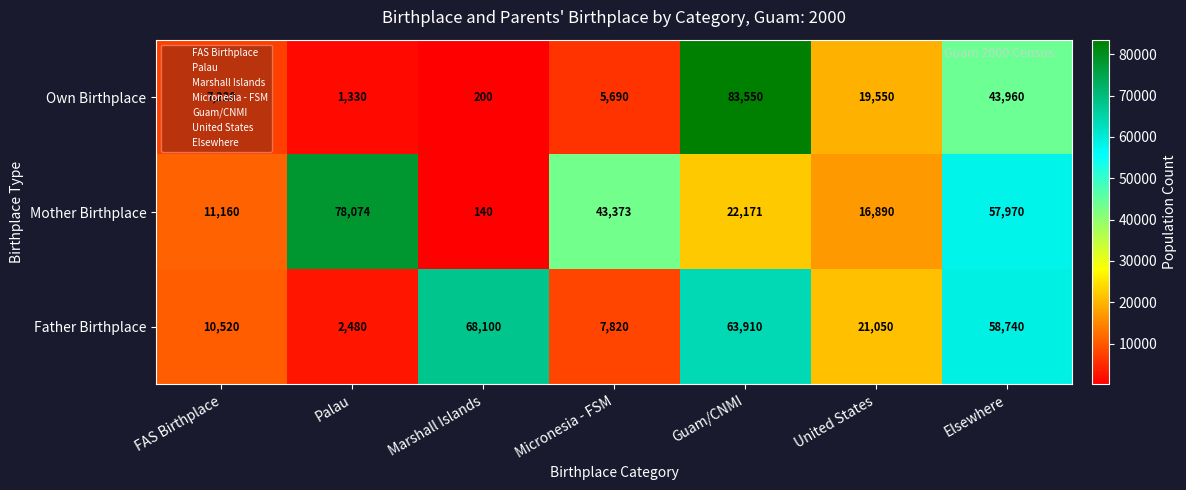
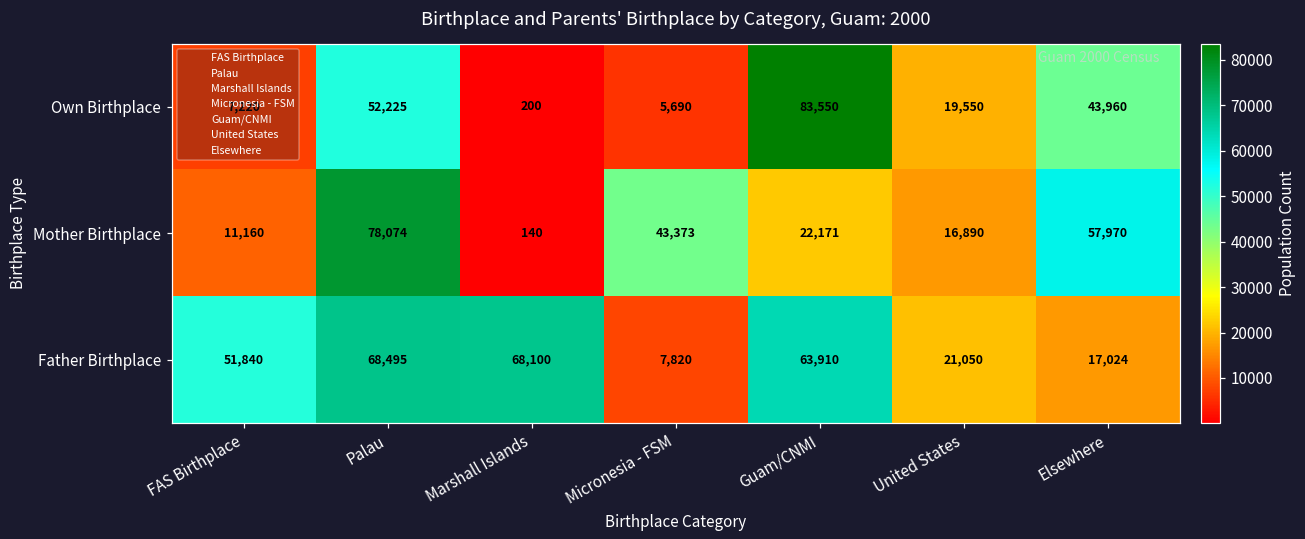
Own Birthplace, Palau: 1,330 -> 52,225
Father Birthplace, FAS Birthplace: 10,520 -> 51,840
Father Birthplace, Palau: 2,480 -> 68,495
Father Birthplace, Elsewhere: 58,740 -> 17,024
